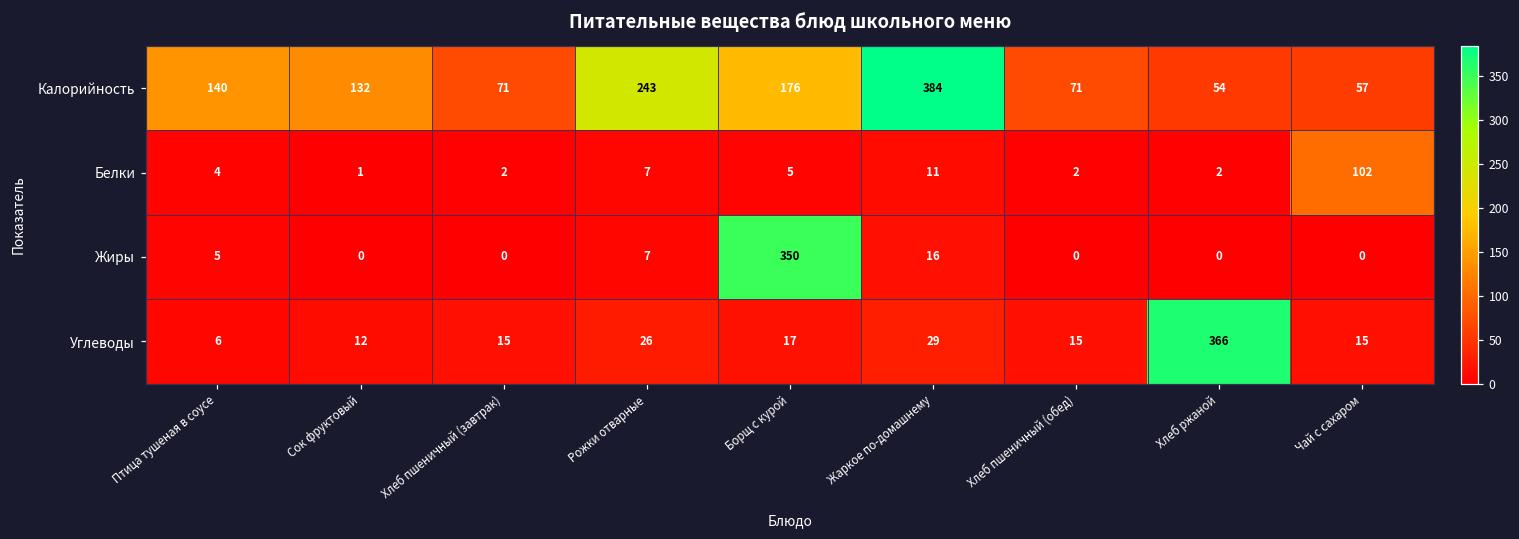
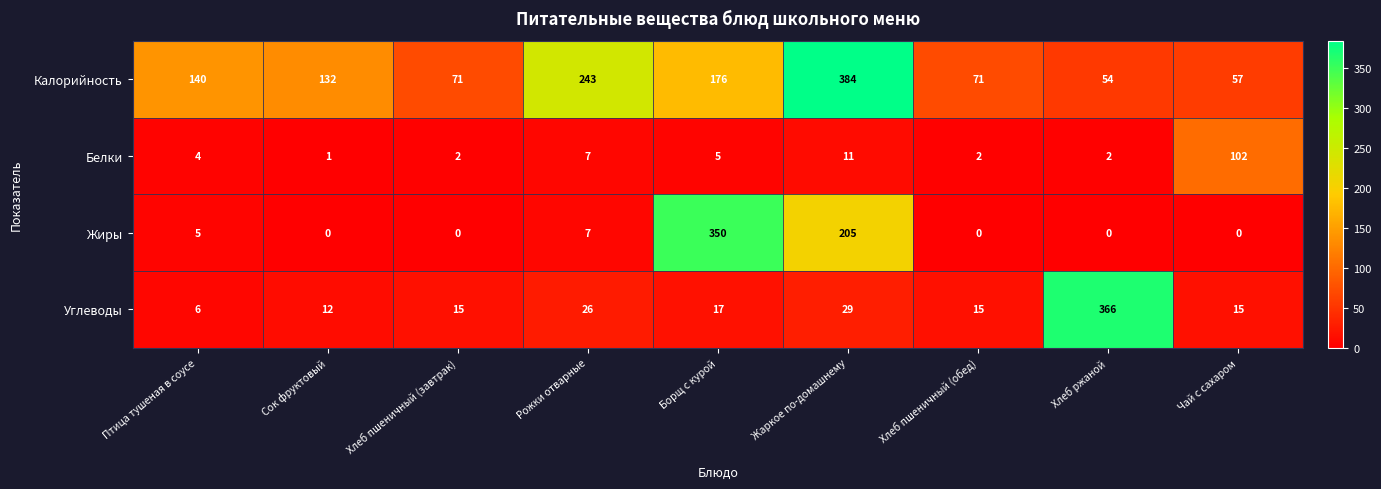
Жиры, Жаркое по-домашнему: 16 -> 205
